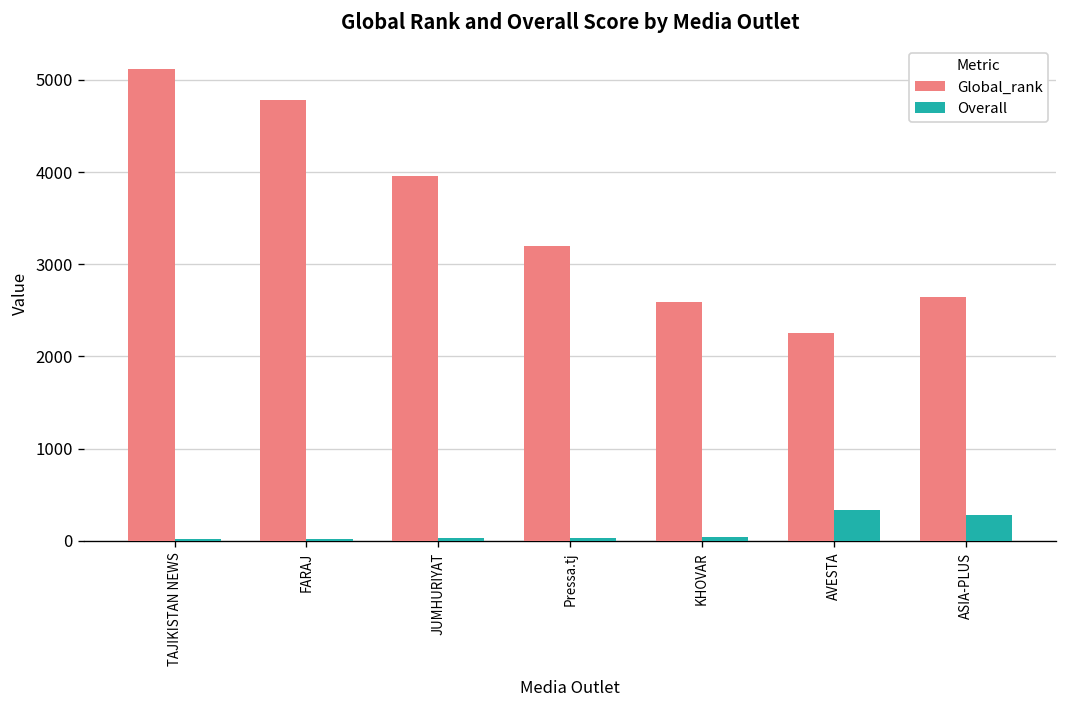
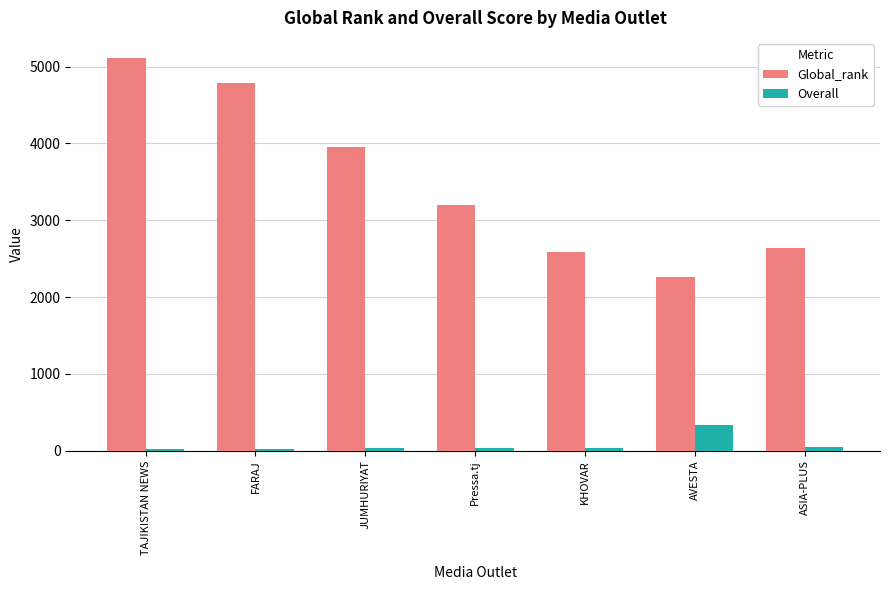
Overall, ASIA-PLUS: 300 -> 0
